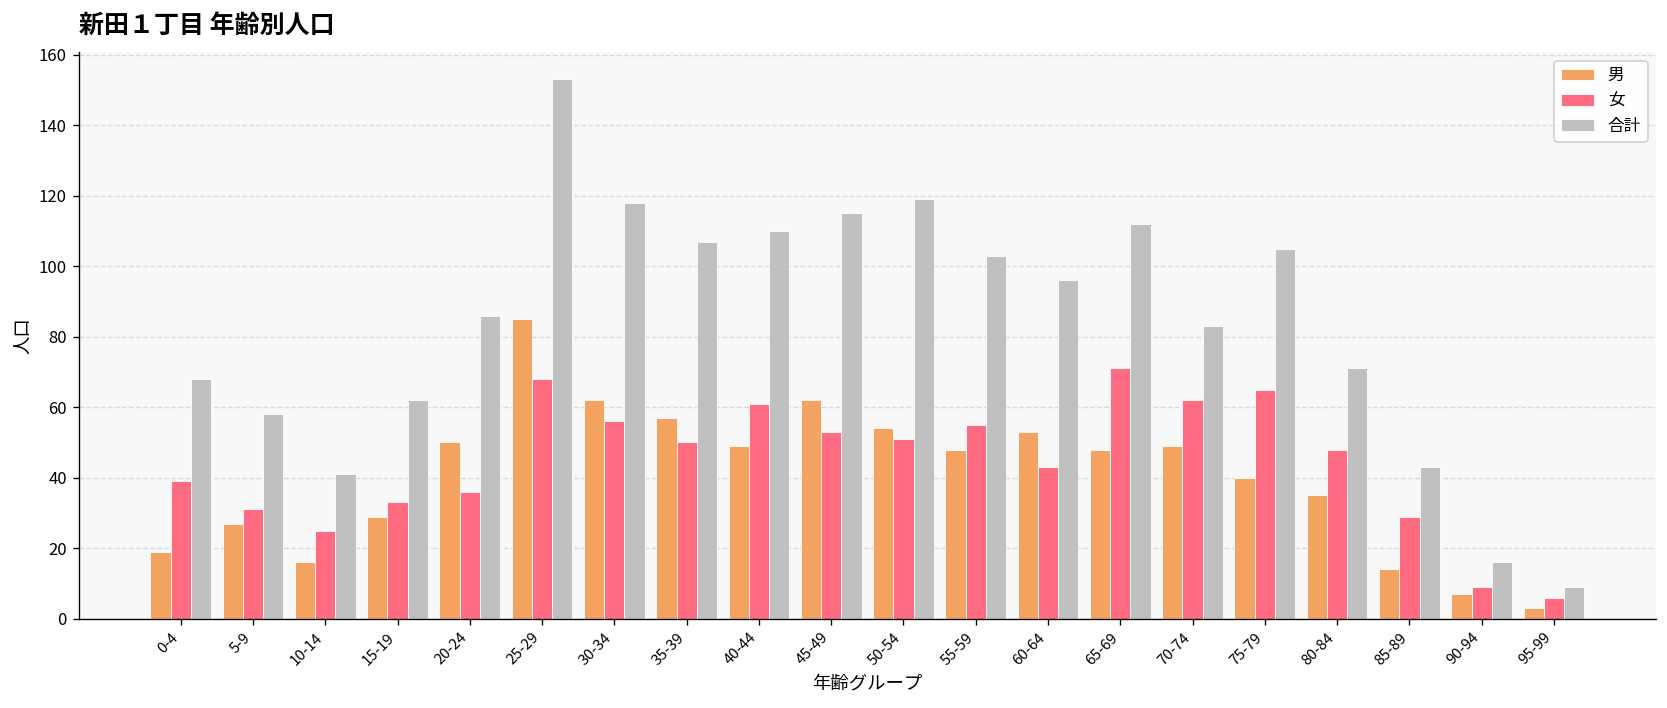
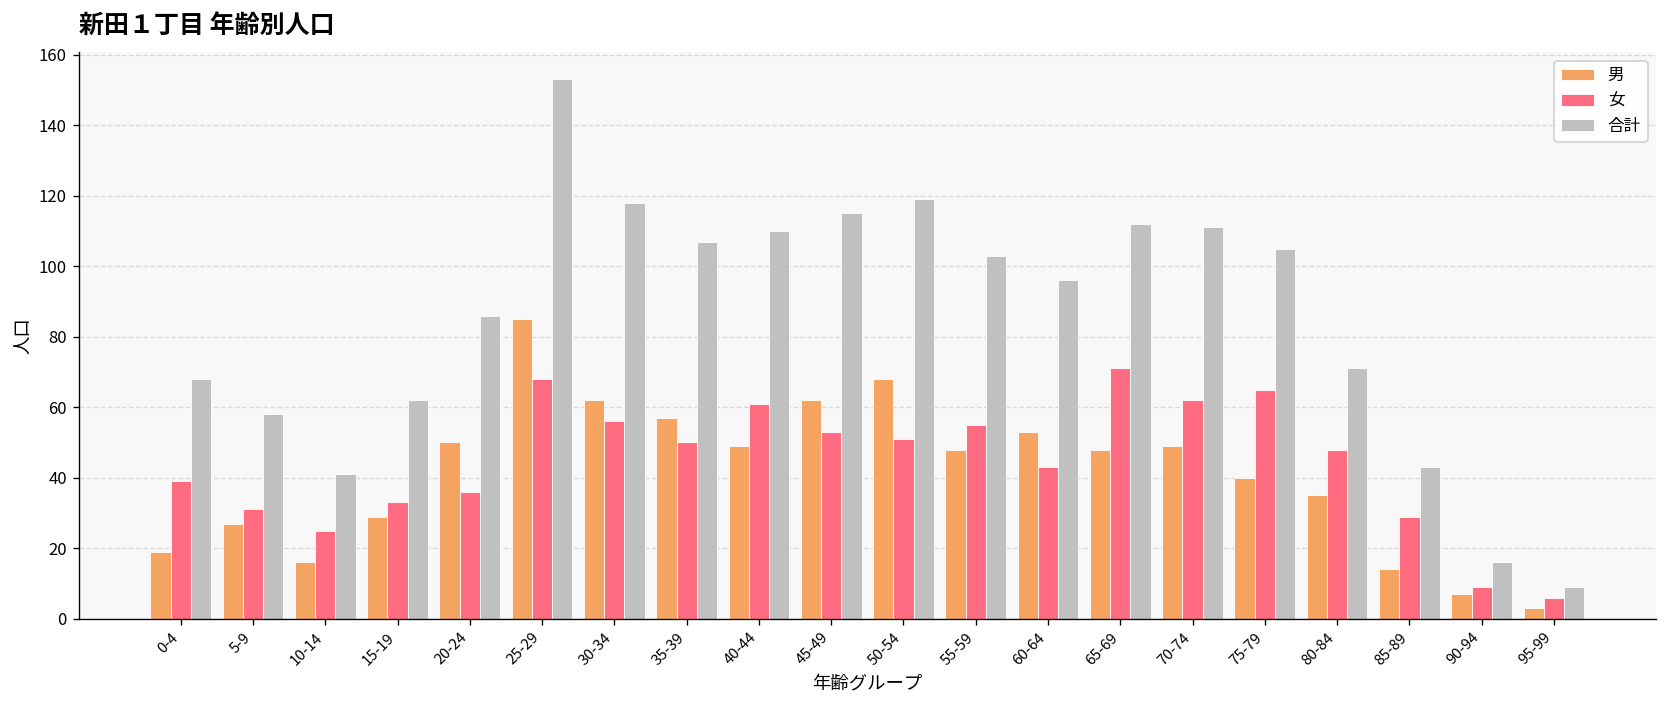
男, 50-54: 54 -> 68
合計, 70-74: 83 -> 111
